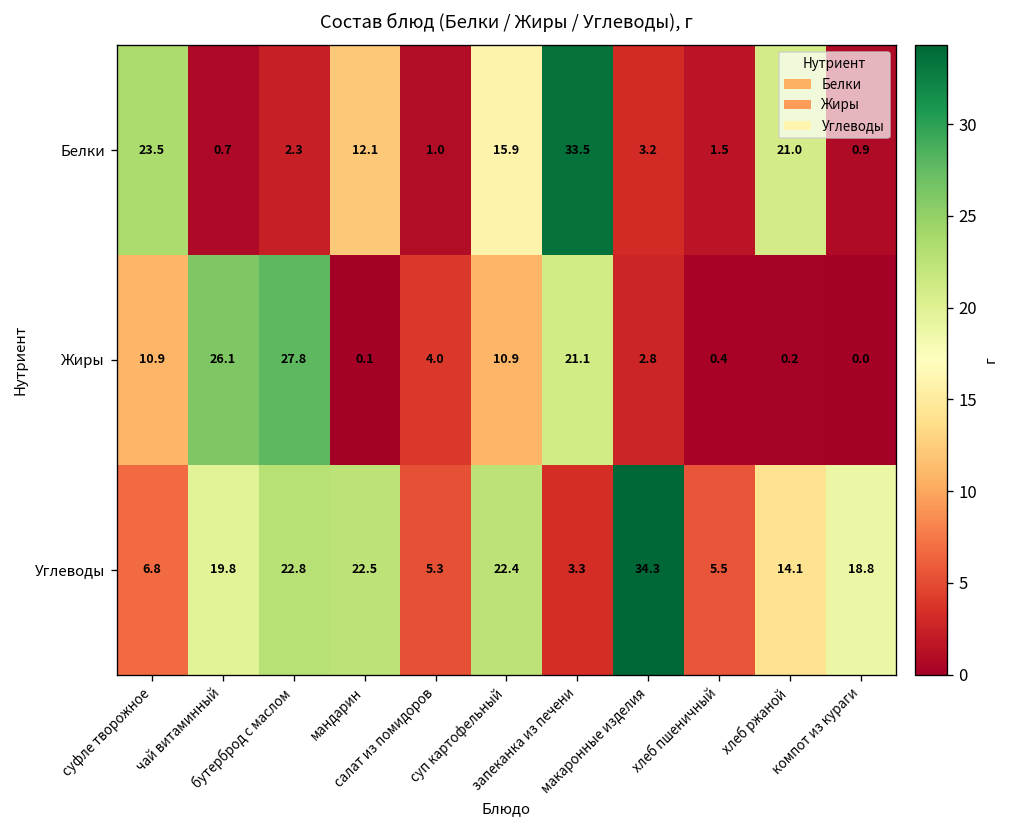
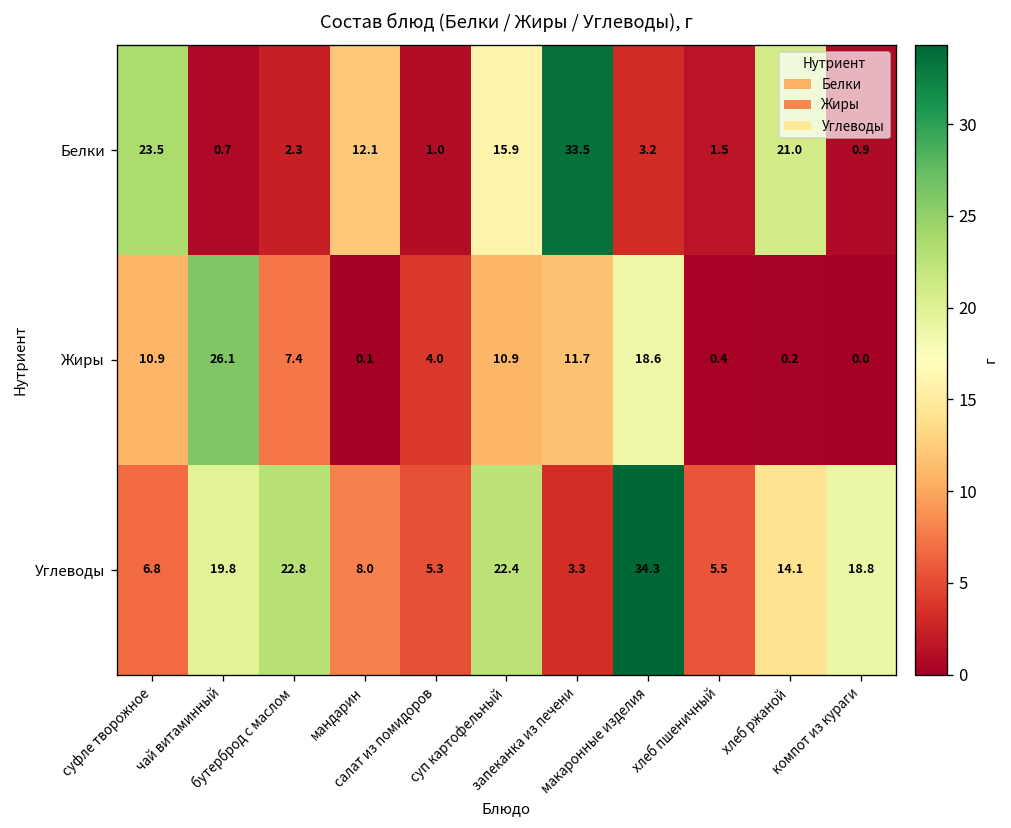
Жиры, бутерброд с маслом: 27.8 -> 7.4
Жиры, запеканка из печени: 21.1 -> 11.7
Жиры, макаронные изделия: 2.8 -> 18.6
Углеводы, мандарин: 22.5 -> 8.0
